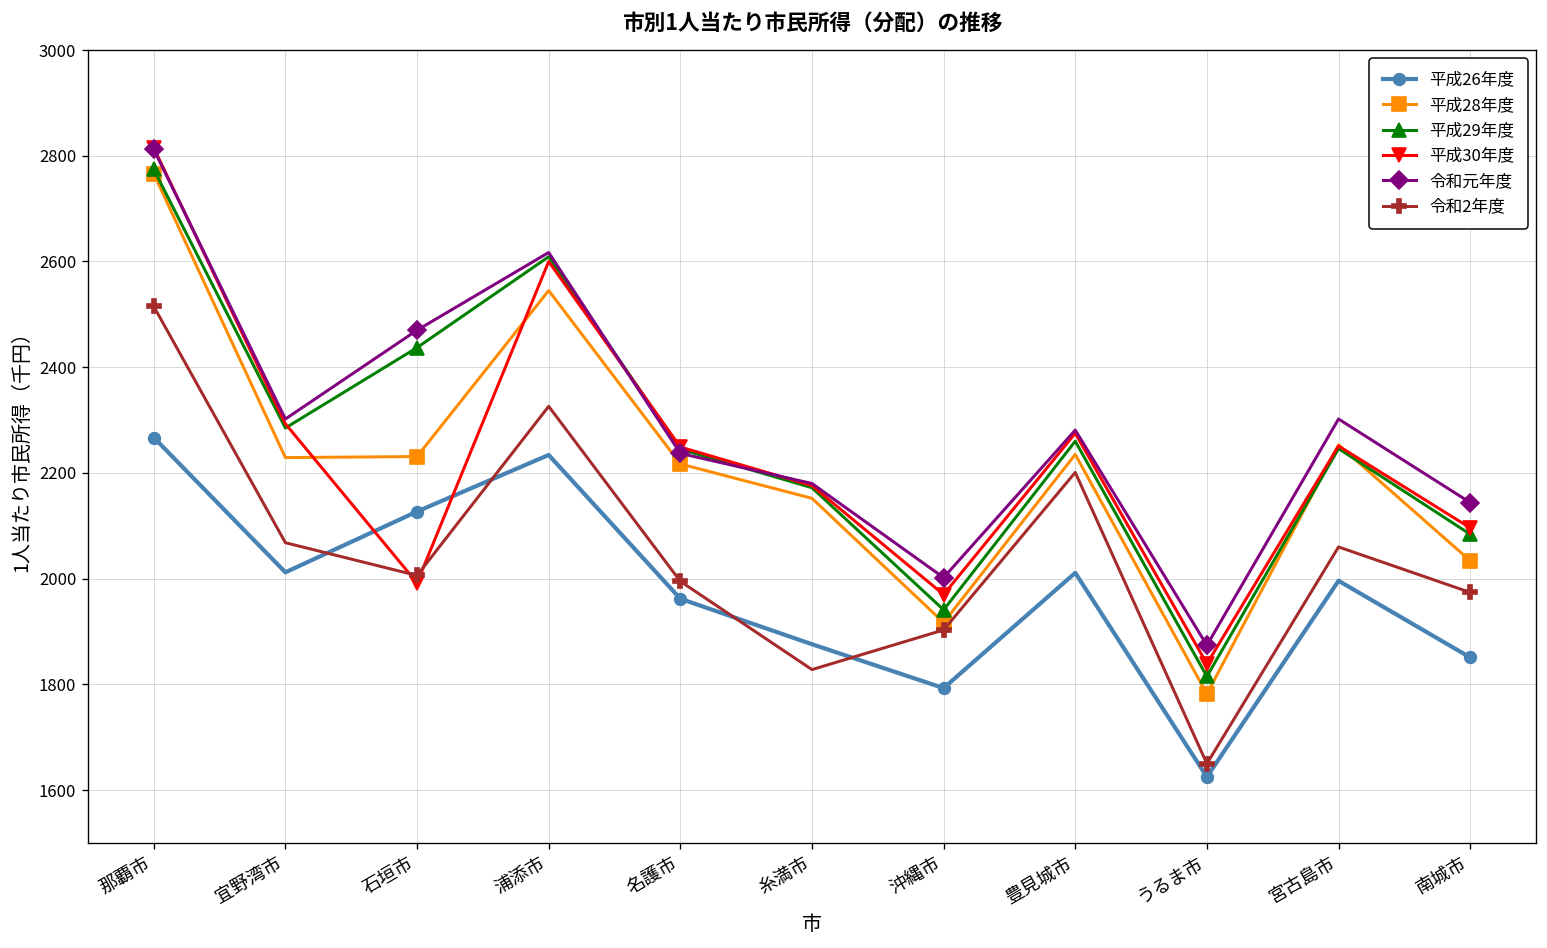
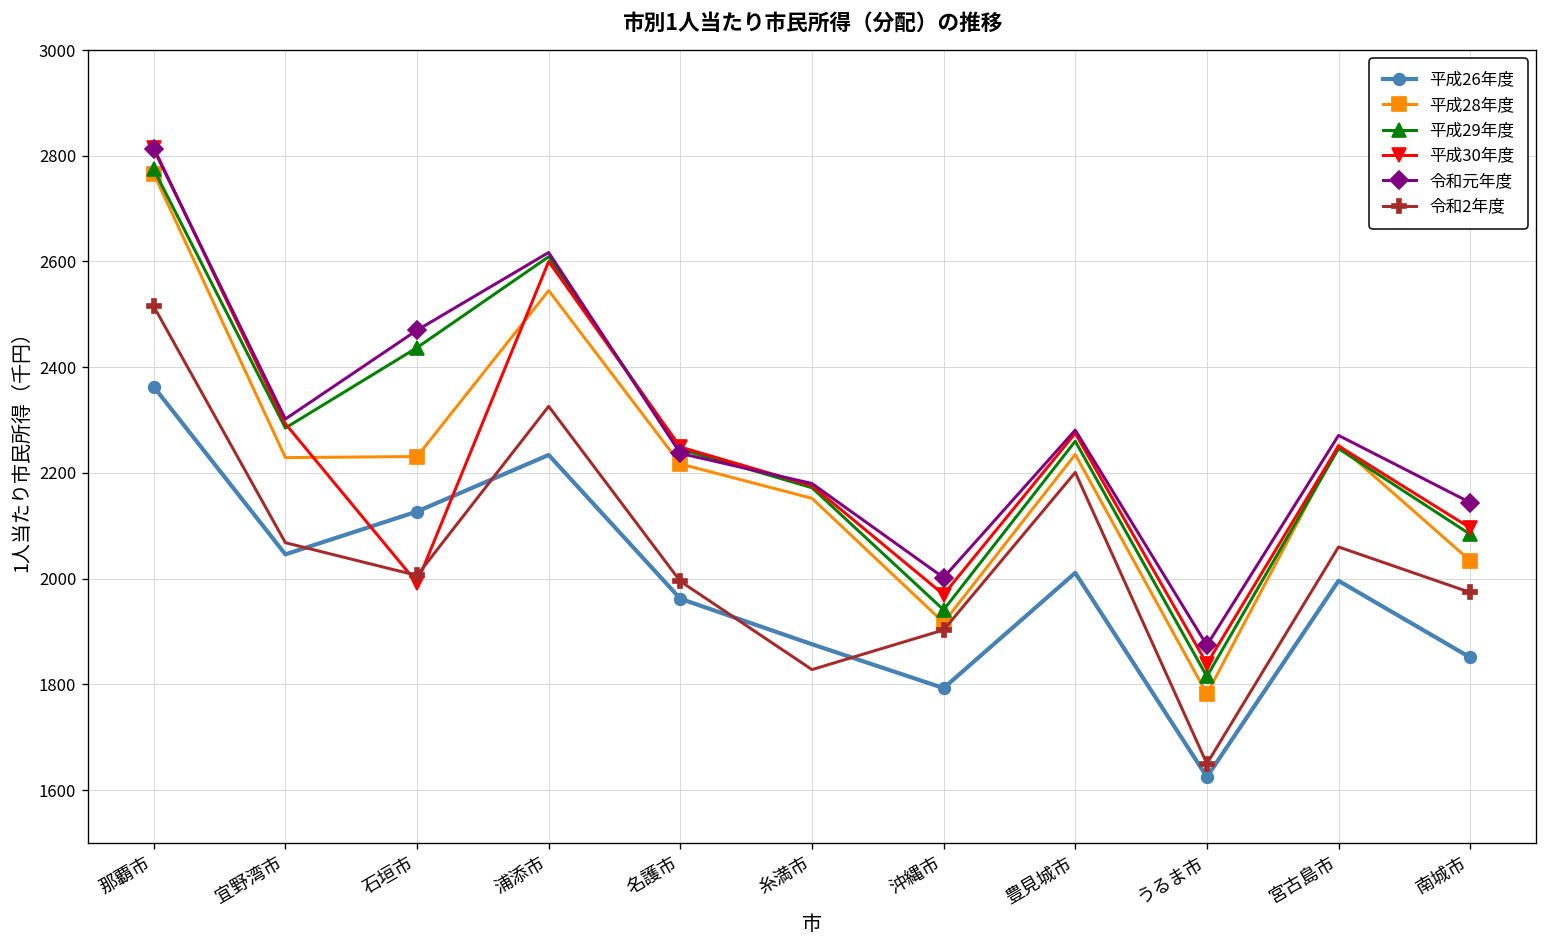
平成26年度, 那覇市: 2270 -> 2360
平成26年度, 宜野湾市: 2010 -> 2050
令和元年度, 宮古島市: 2300 -> 2270
